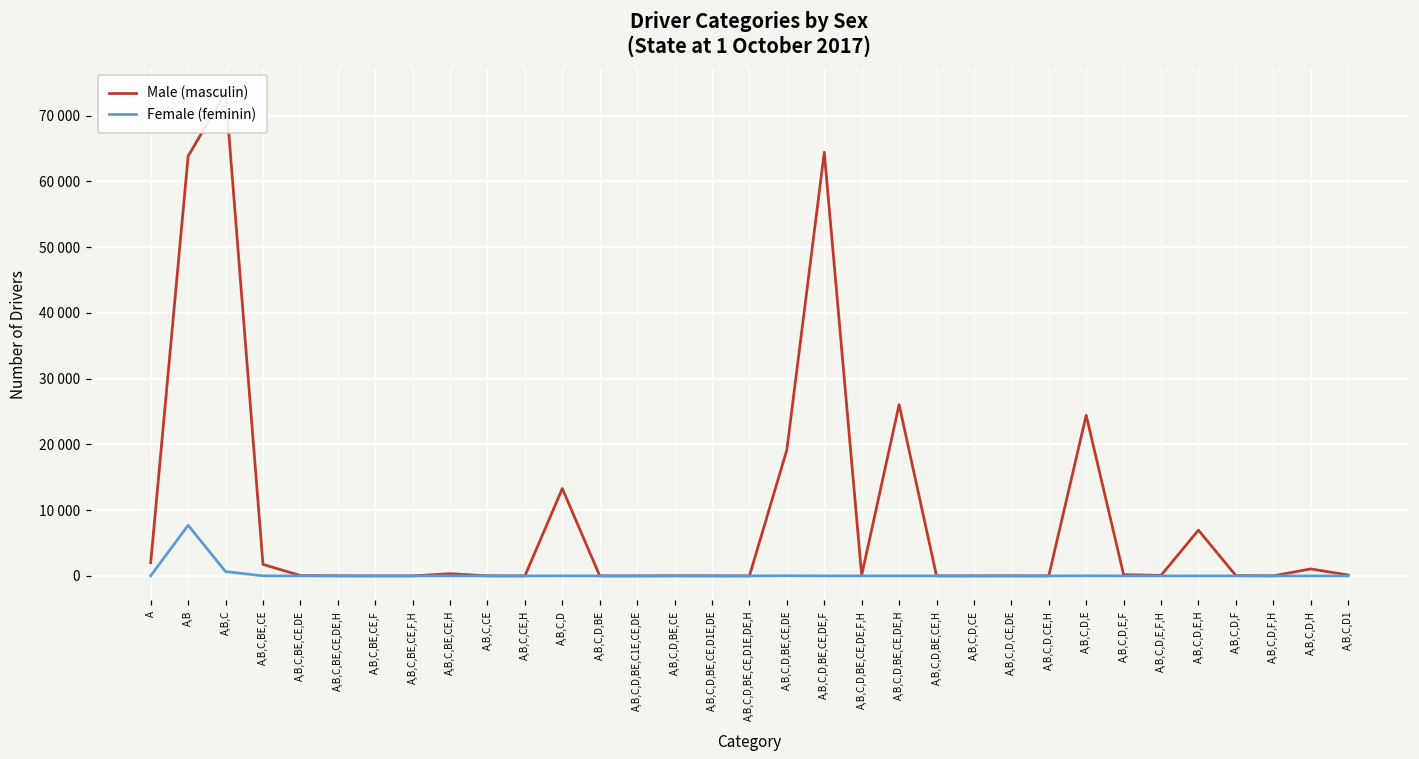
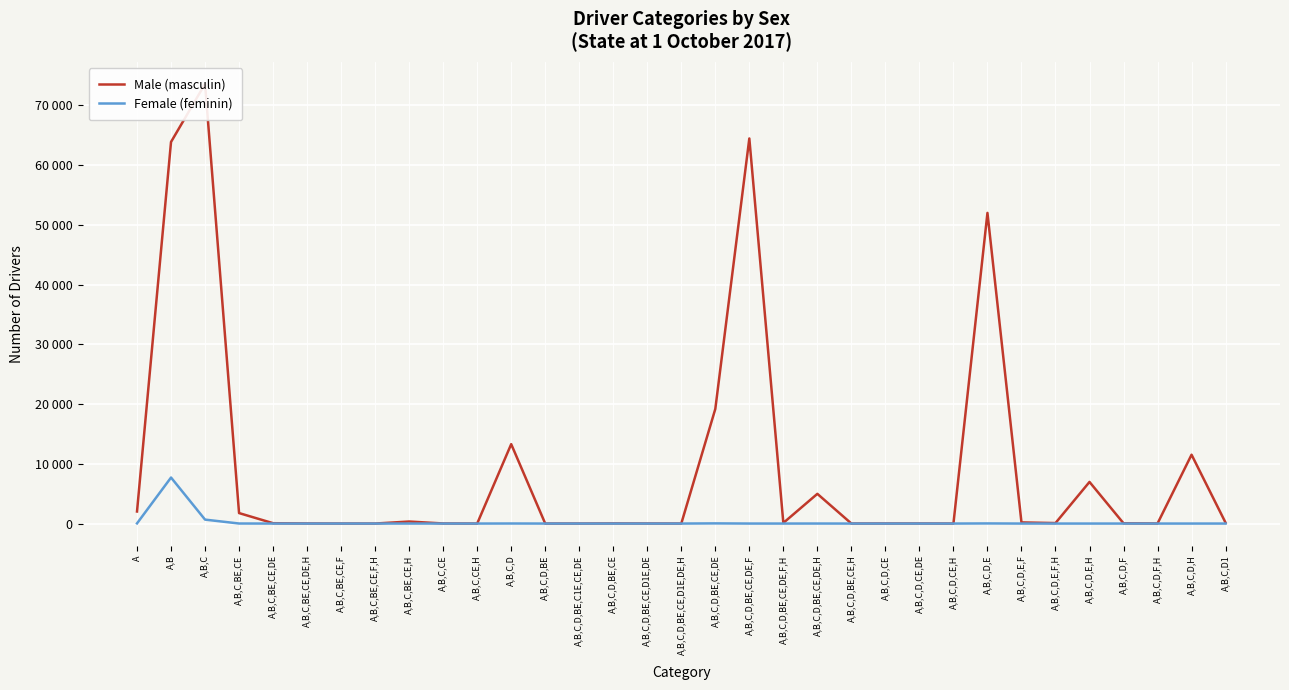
Male (masculin), A,B,C,D,BE,CE,DE,H: 26000 -> 5000
Male (masculin), A,B,C,D,E: 24000 -> 52000
Male (masculin), A,B,C,D,H: 1000 -> 12000
